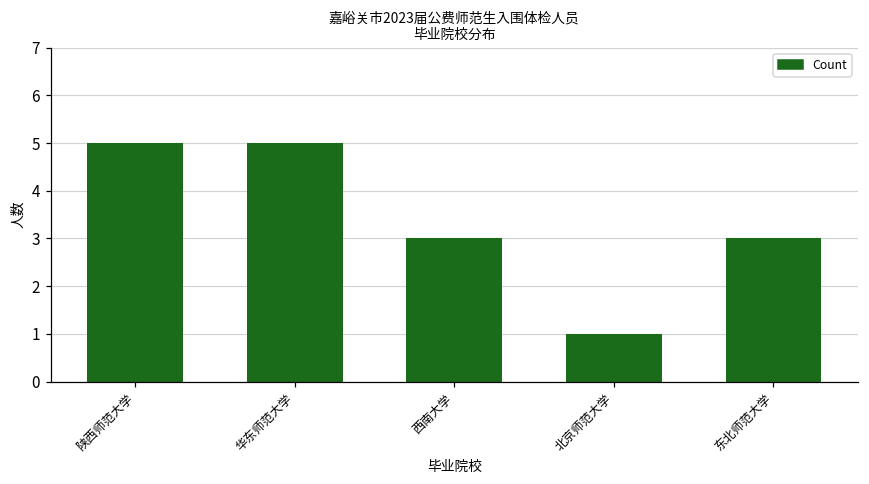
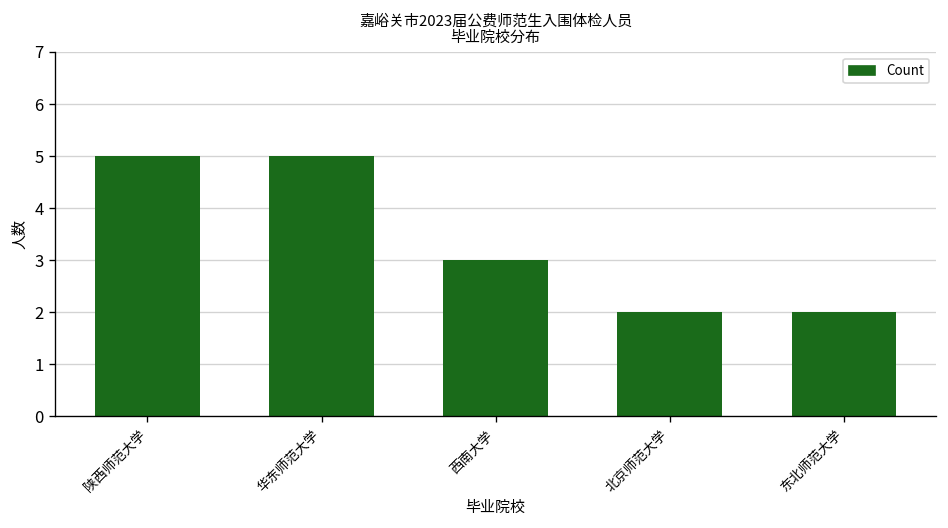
北京师范大学: 1 -> 2
东北师范大学: 3 -> 2
